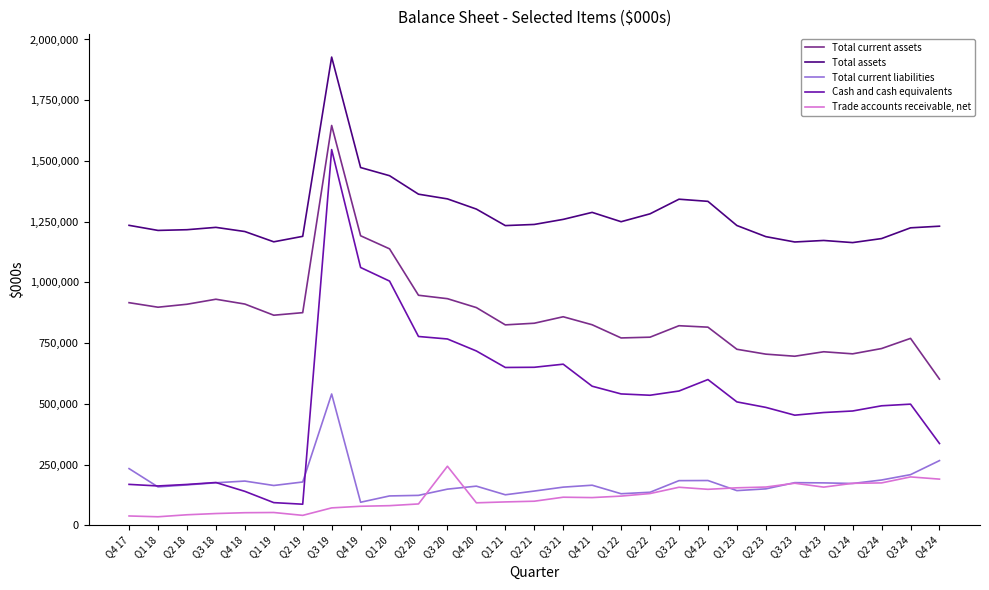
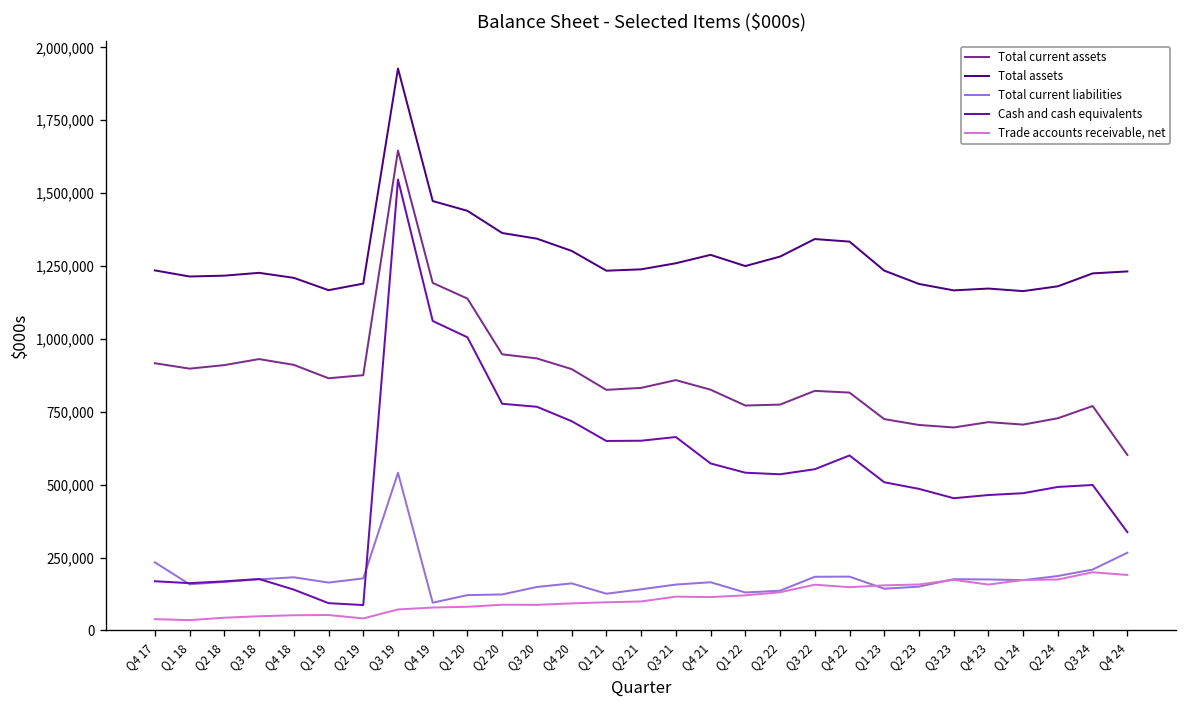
Trade accounts receivable, net, Q3 20: 240,000 -> 90,000
